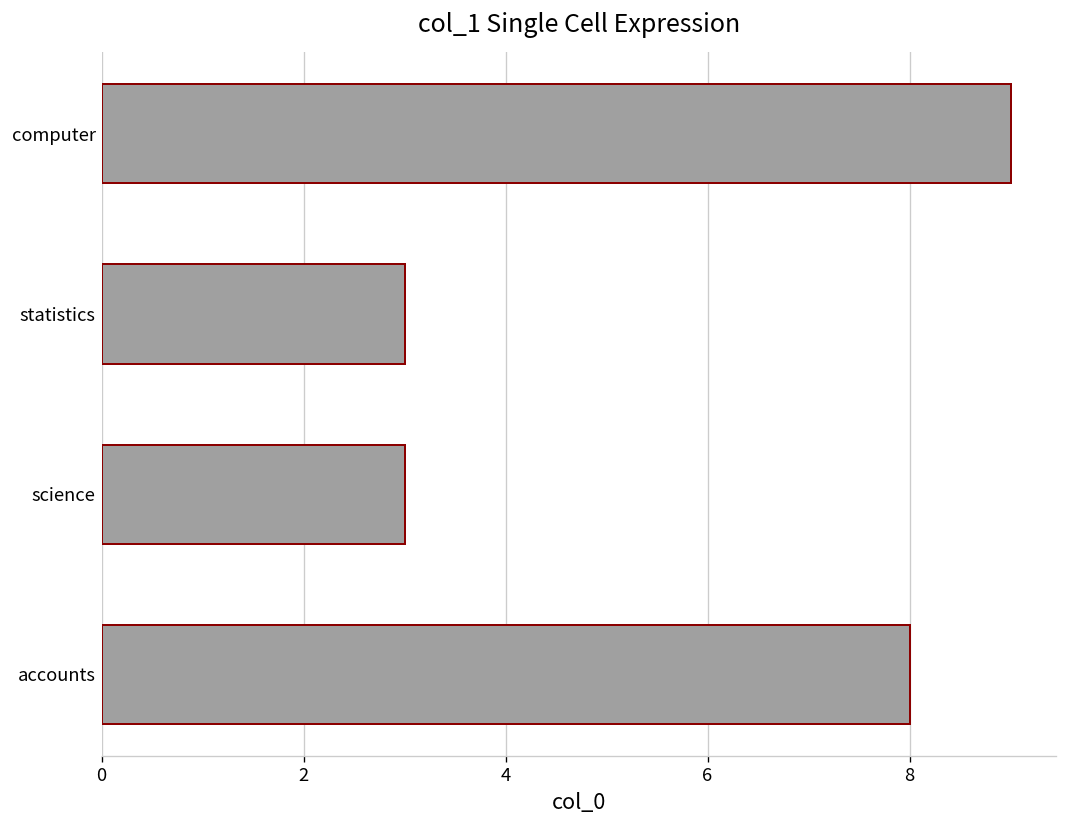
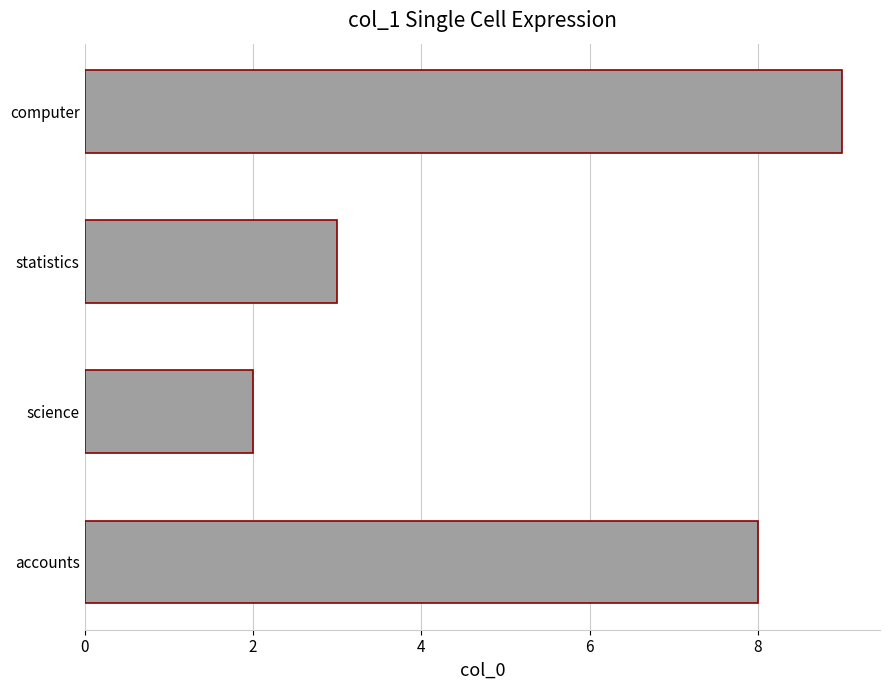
science: 3 -> 2
